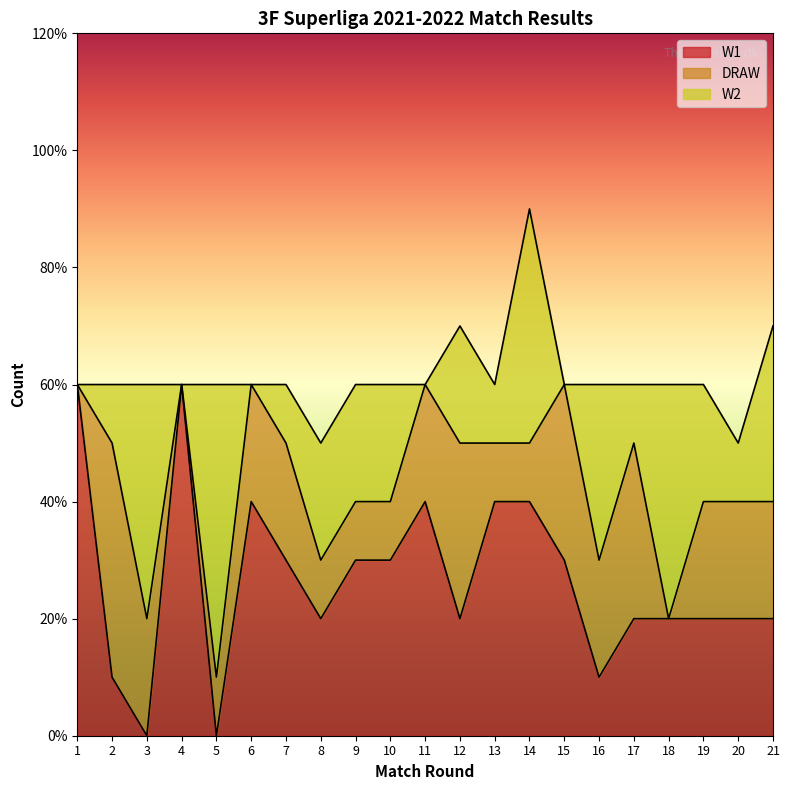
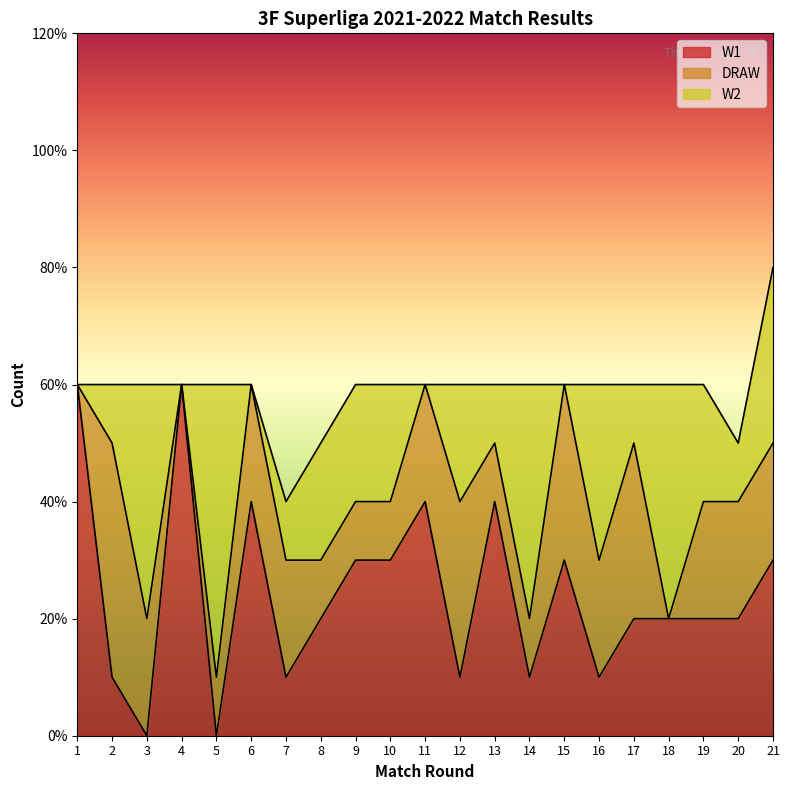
W1, 7: 30% -> 10%
W1, 12: 20% -> 10%
W1, 14: 40% -> 10%
W1, 21: 20% -> 30%
